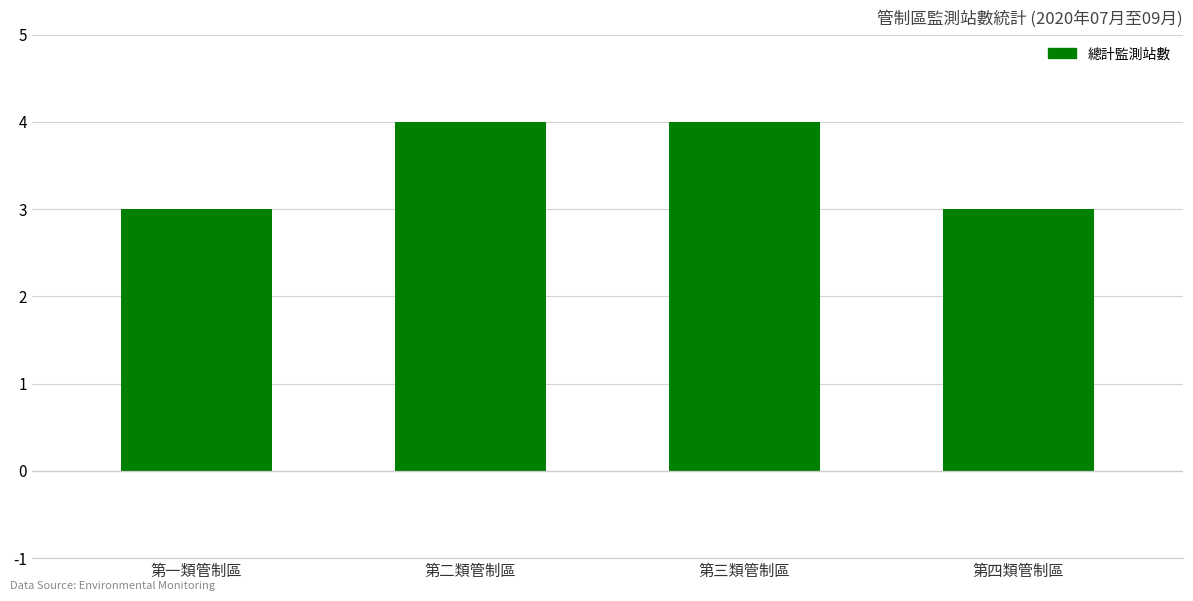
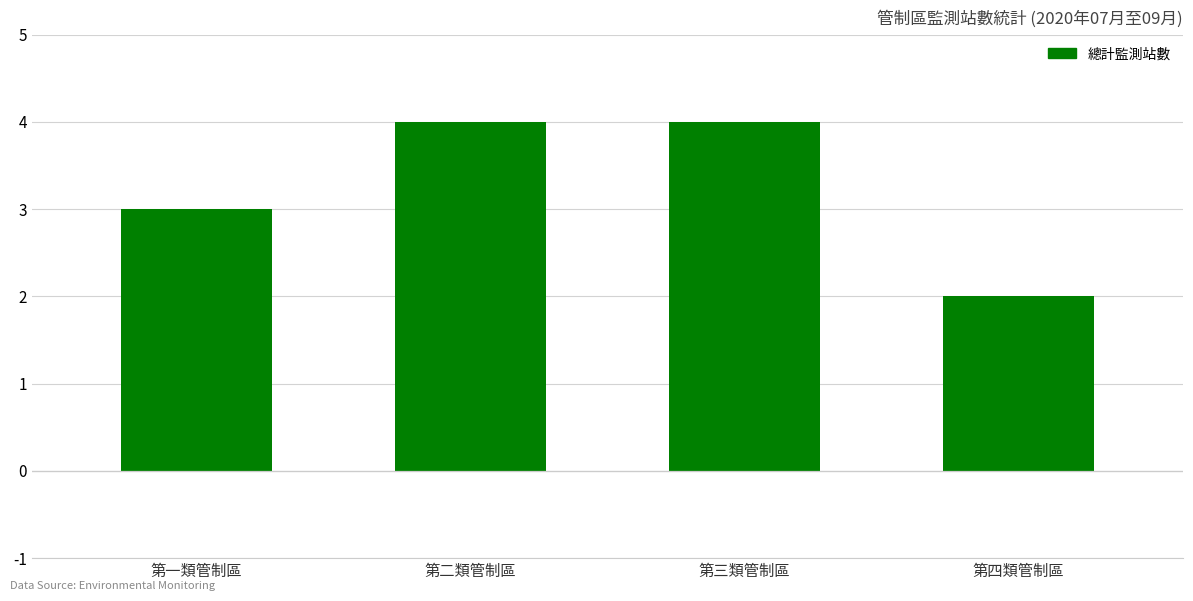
第四類管制區: 3 -> 2
